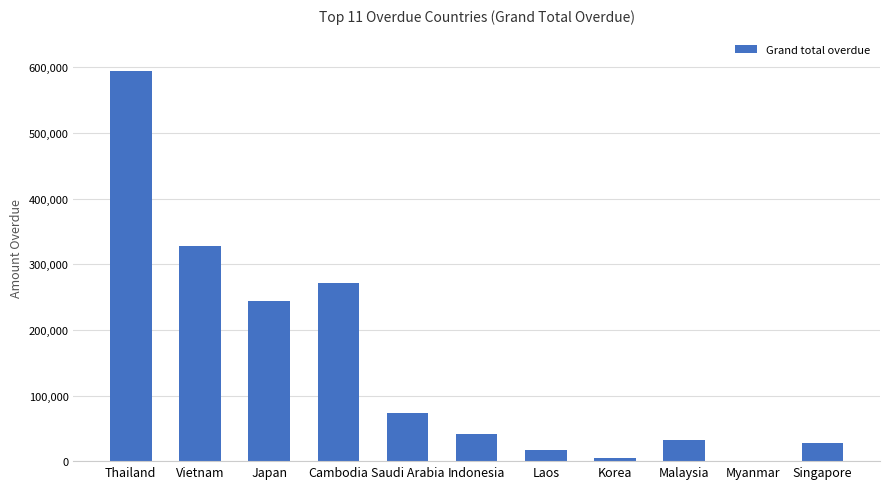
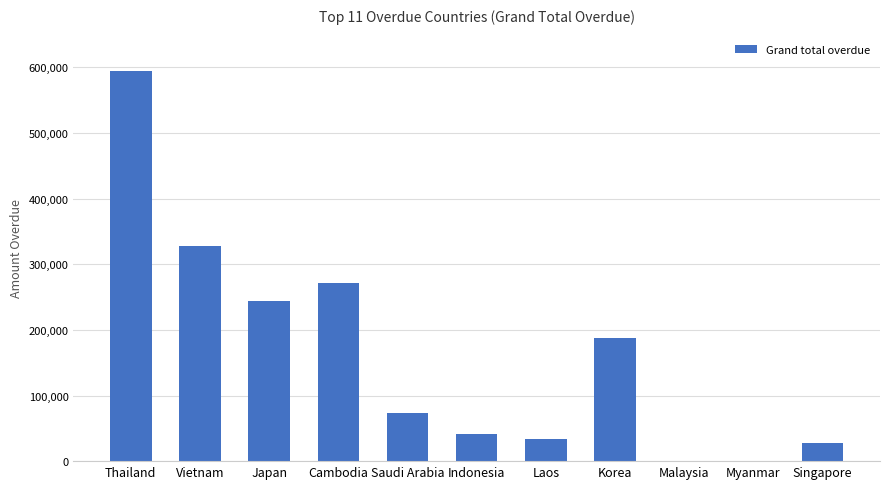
Laos: 20,000 -> 30,000
Korea: 10,000 -> 190,000
Malaysia: 30,000 -> 0
